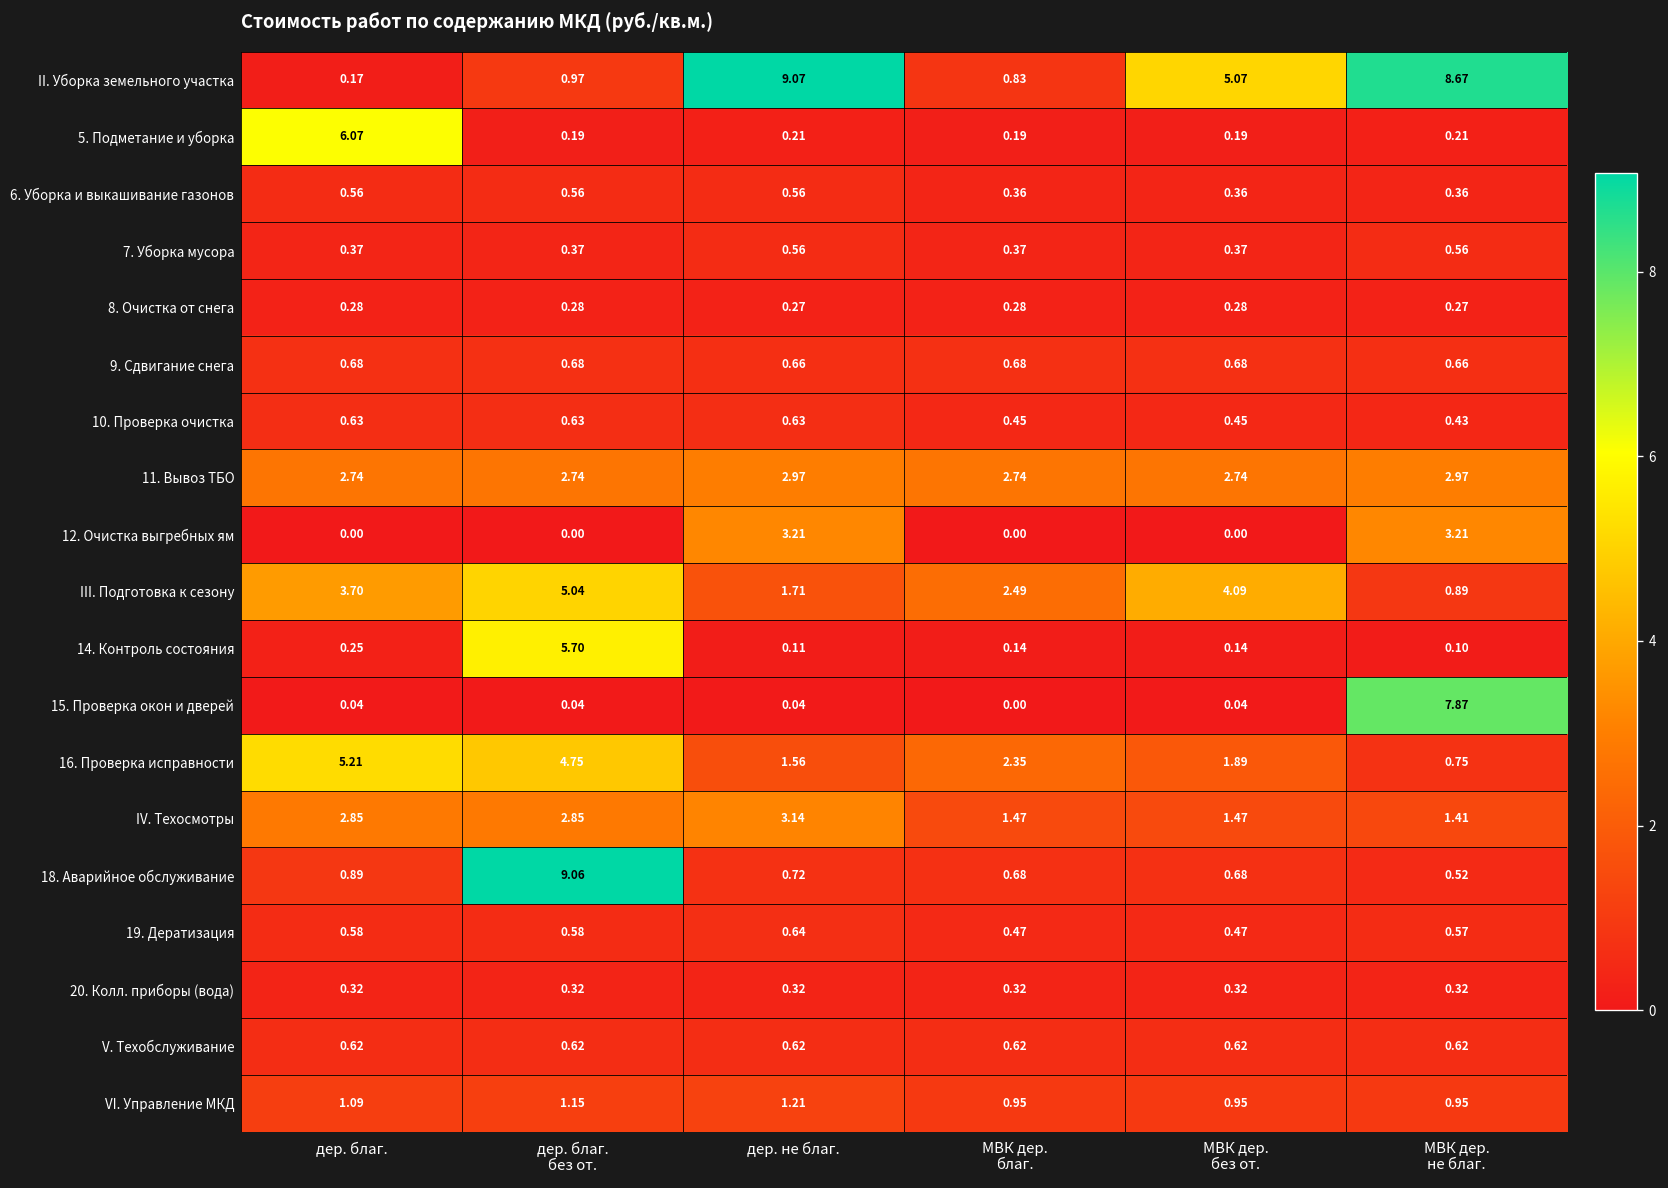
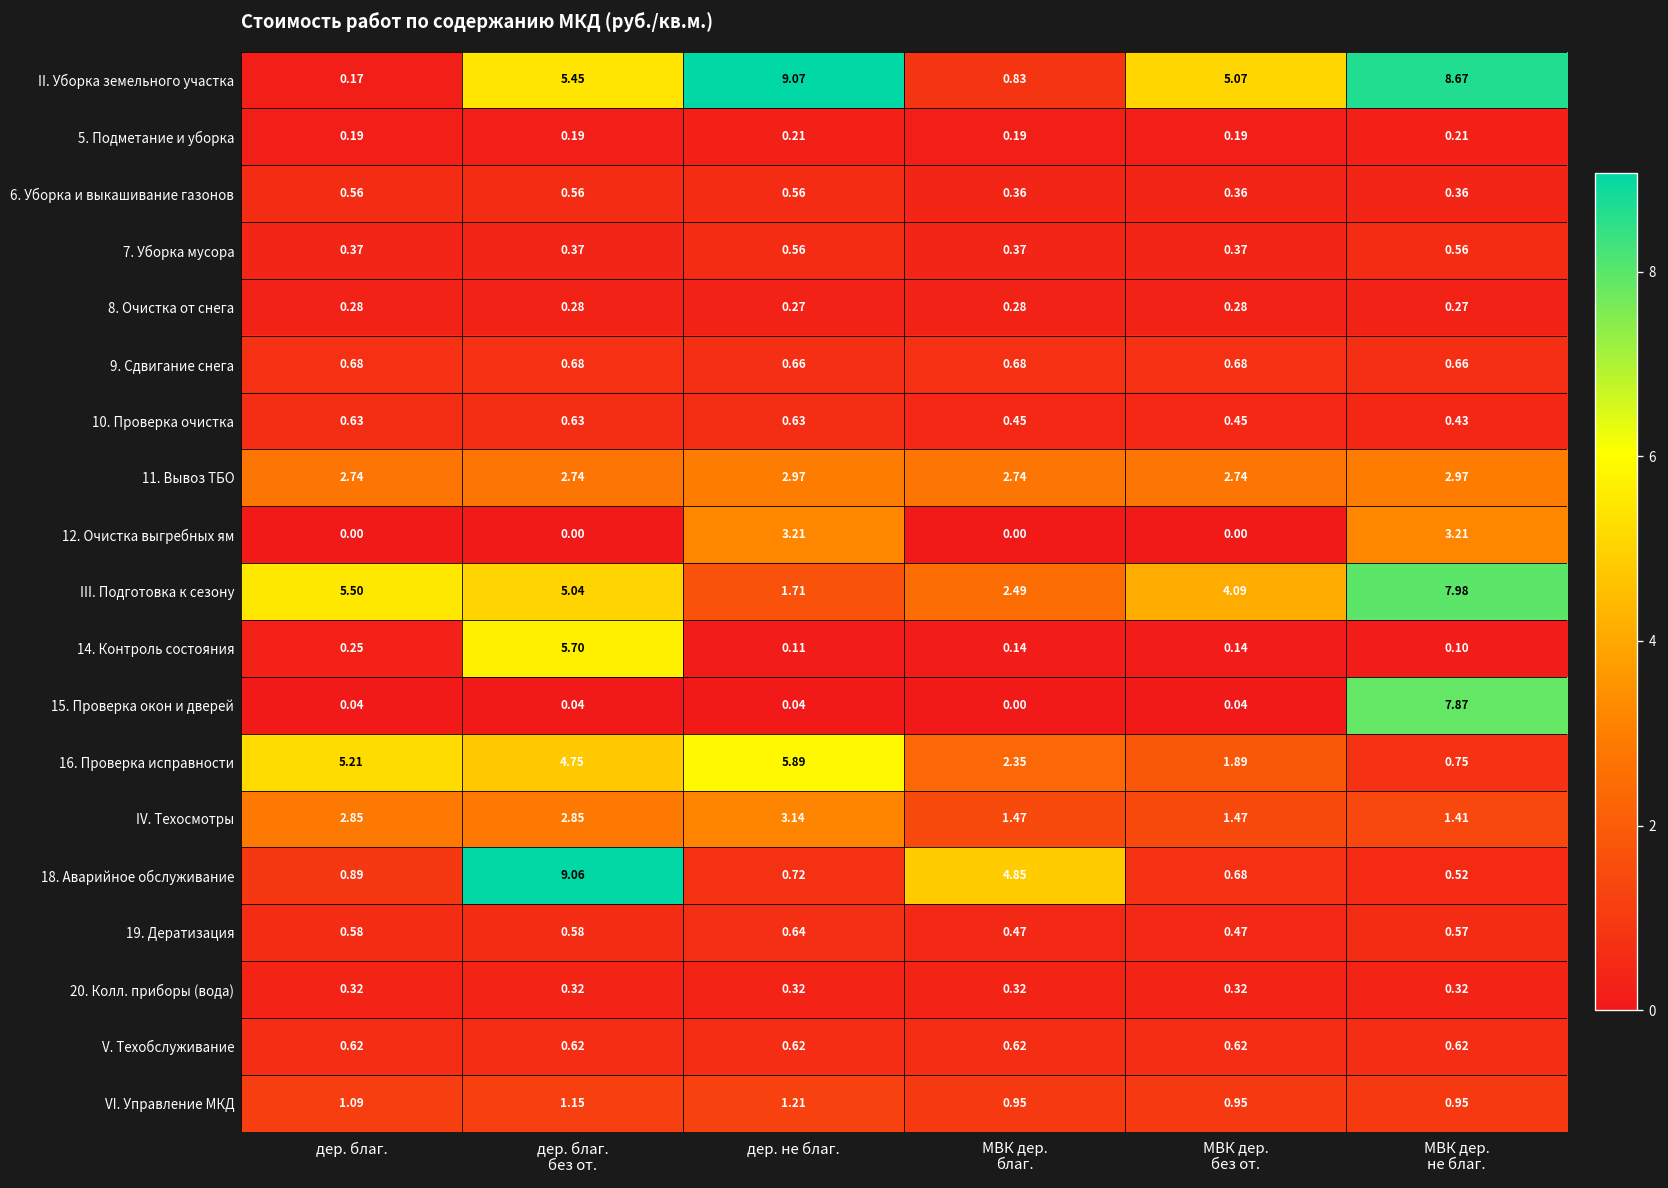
II. Уборка земельного участка, дер. благ. без от.: 0.97 -> 5.45
5. Подметание и уборка, дер. благ.: 6.07 -> 0.19
III. Подготовка к сезону, дер. благ.: 3.70 -> 5.50
III. Подготовка к сезону, МВК дер. не благ.: 0.89 -> 7.98
16. Проверка исправности, дер. не благ.: 1.56 -> 5.89
18. Аварийное обслуживание, МВК дер. благ.: 0.68 -> 4.85
